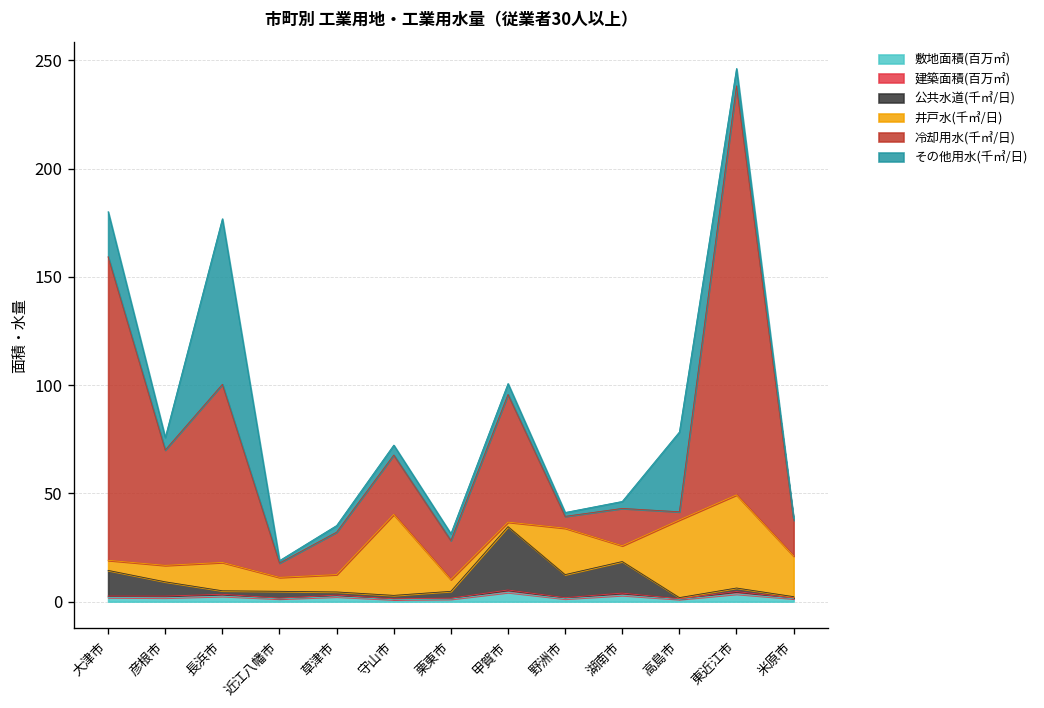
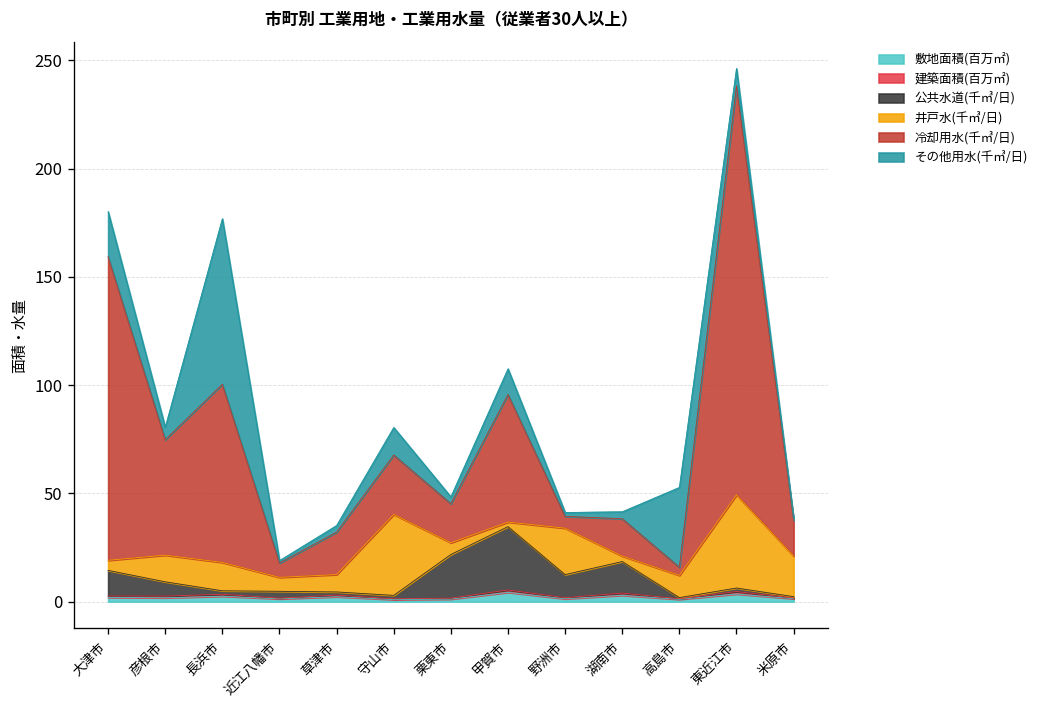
井戸水(千㎥/日), 彦根市: 8 -> 12
その他用水(千㎥/日), 守山市: 5 -> 13
公共水道(千㎥/日), 栗東市: 3 -> 20
その他用水(千㎥/日), 甲賀市: 5 -> 12
井戸水(千㎥/日), 湖南市: 7 -> 3
井戸水(千㎥/日), 高島市: 36 -> 10
